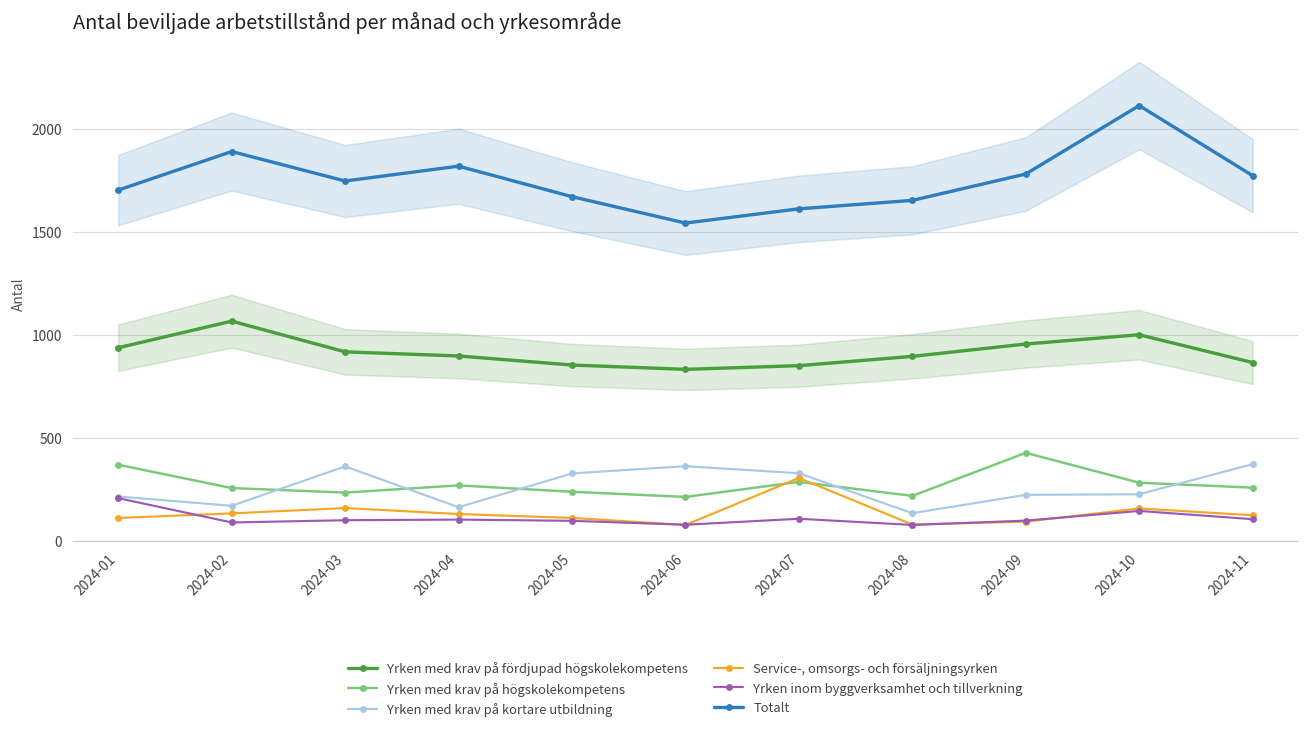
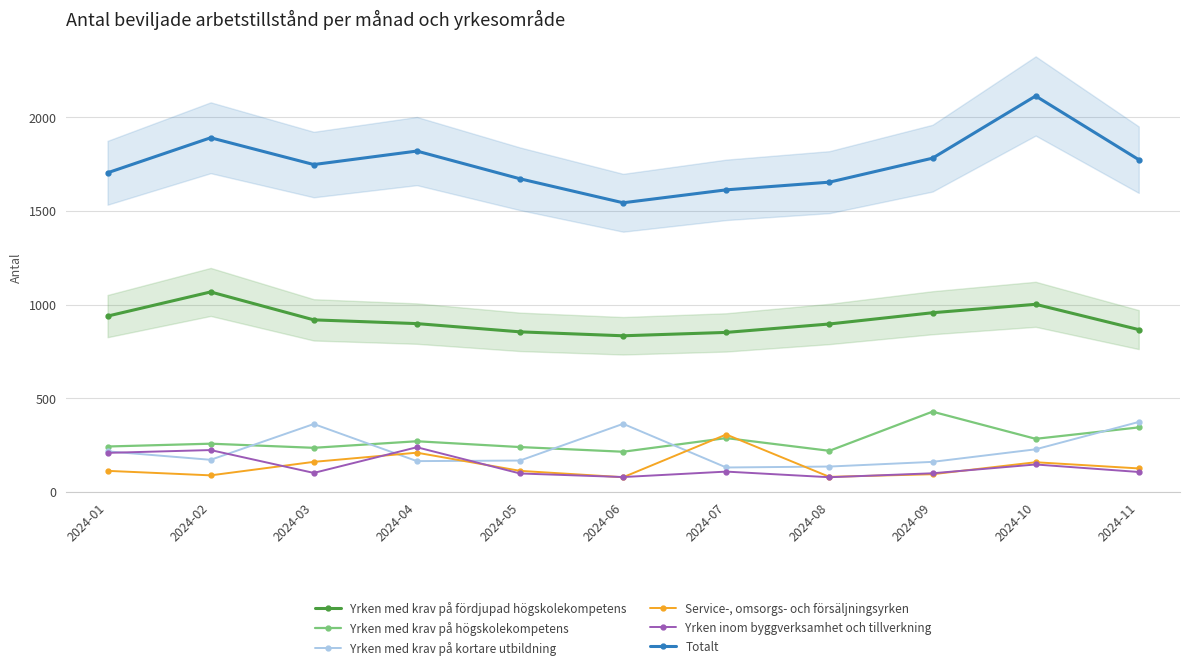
Yrken med krav på högskolekompetens, 2024-01: 370 -> 240
Service-, omsorgs- och försäljningsyrken, 2024-02: 140 -> 90
Yrken inom byggverksamhet och tillverkning, 2024-02: 90 -> 220
Service-, omsorgs- och försäljningsyrken, 2024-04: 130 -> 210
Yrken inom byggverksamhet och tillverkning, 2024-04: 110 -> 240
Yrken med krav på kortare utbildning, 2024-05: 330 -> 170
Yrken med krav på kortare utbildning, 2024-07: 330 -> 130
Yrken med krav på kortare utbildning, 2024-09: 230 -> 160
Yrken med krav på högskolekompetens, 2024-11: 260 -> 350
